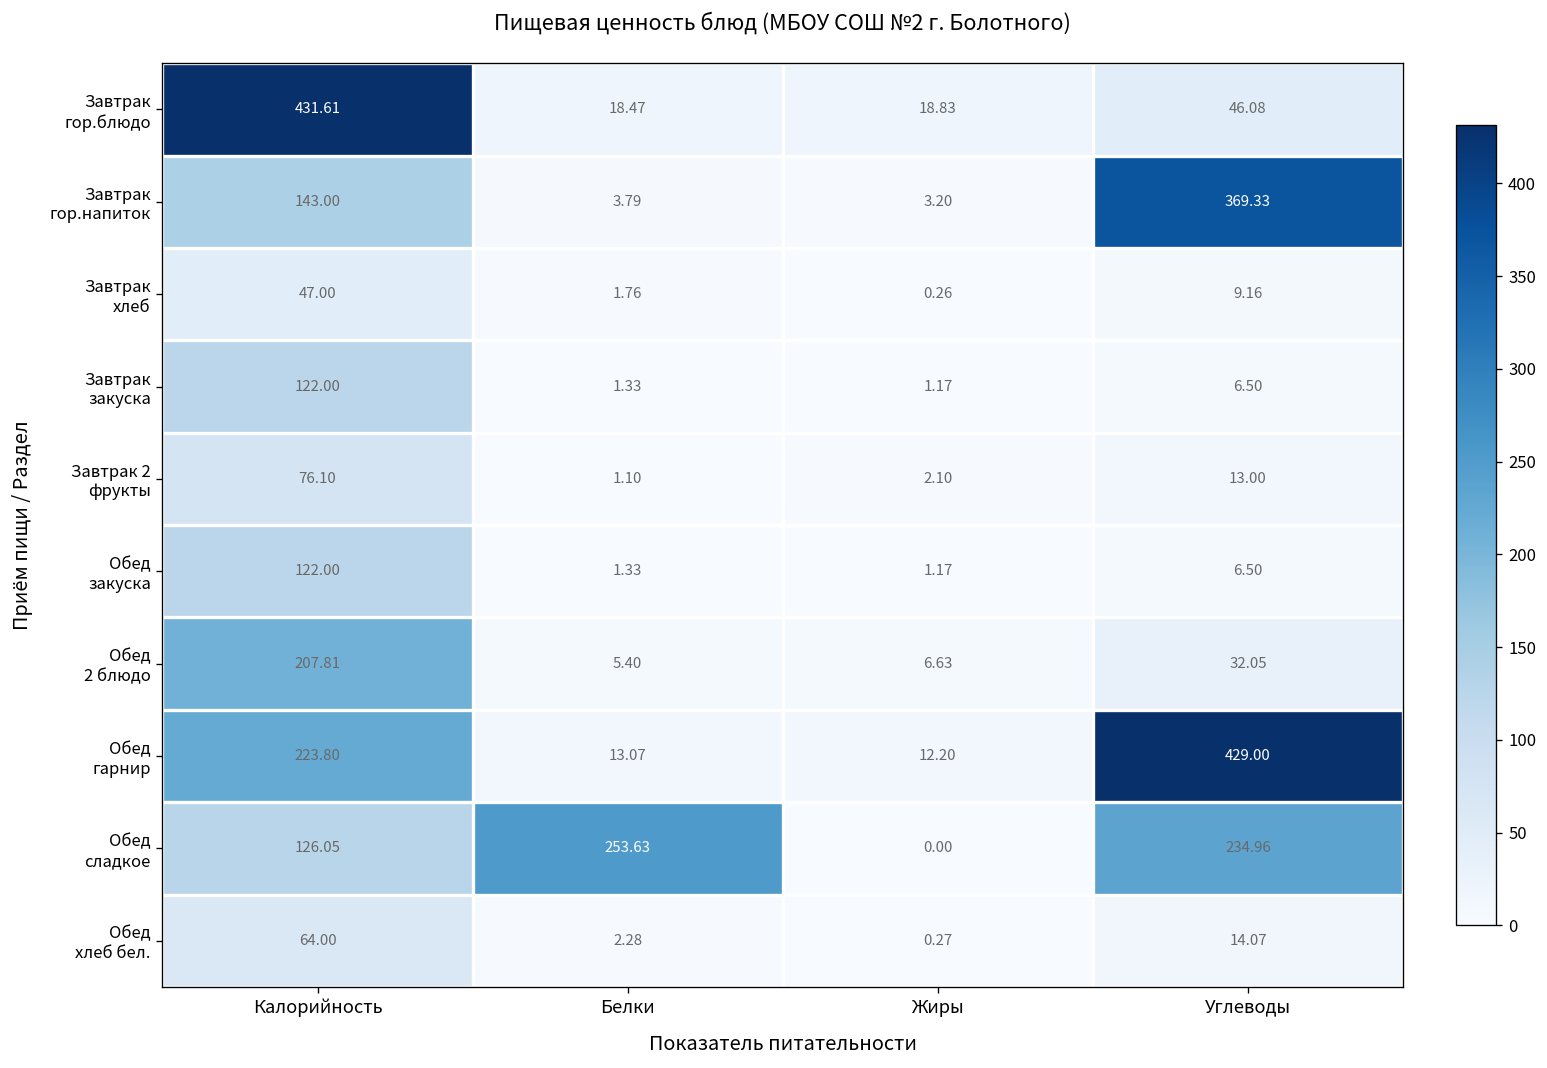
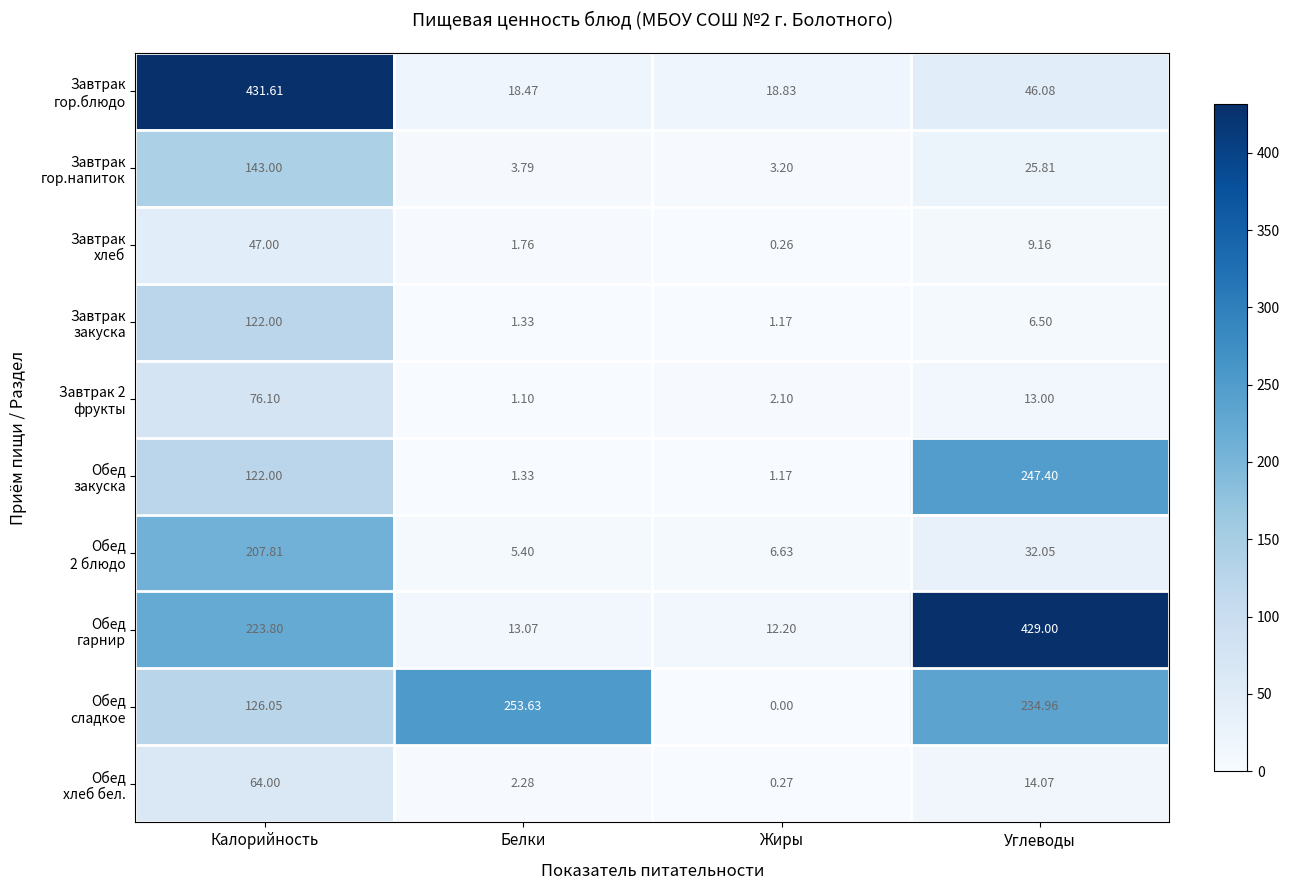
Завтрак гор.напиток, Углеводы: 369.33 -> 25.81
Обед закуска, Углеводы: 6.50 -> 247.40
